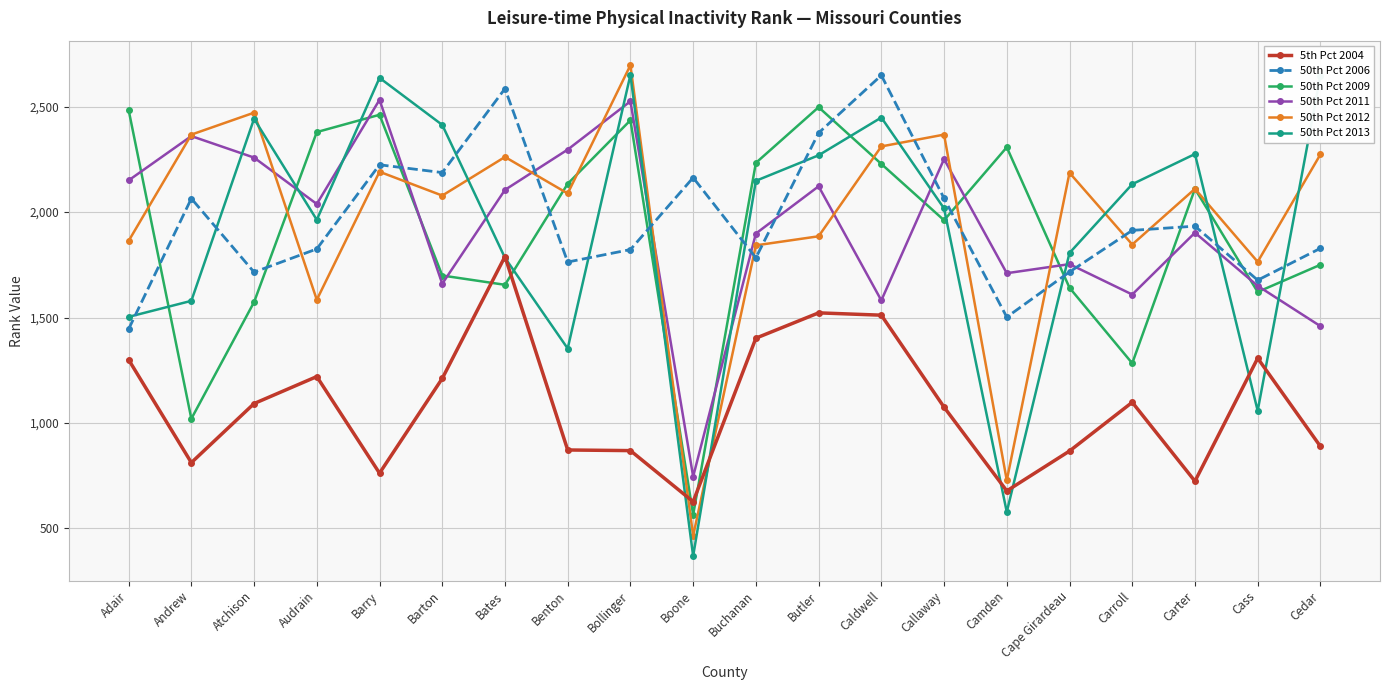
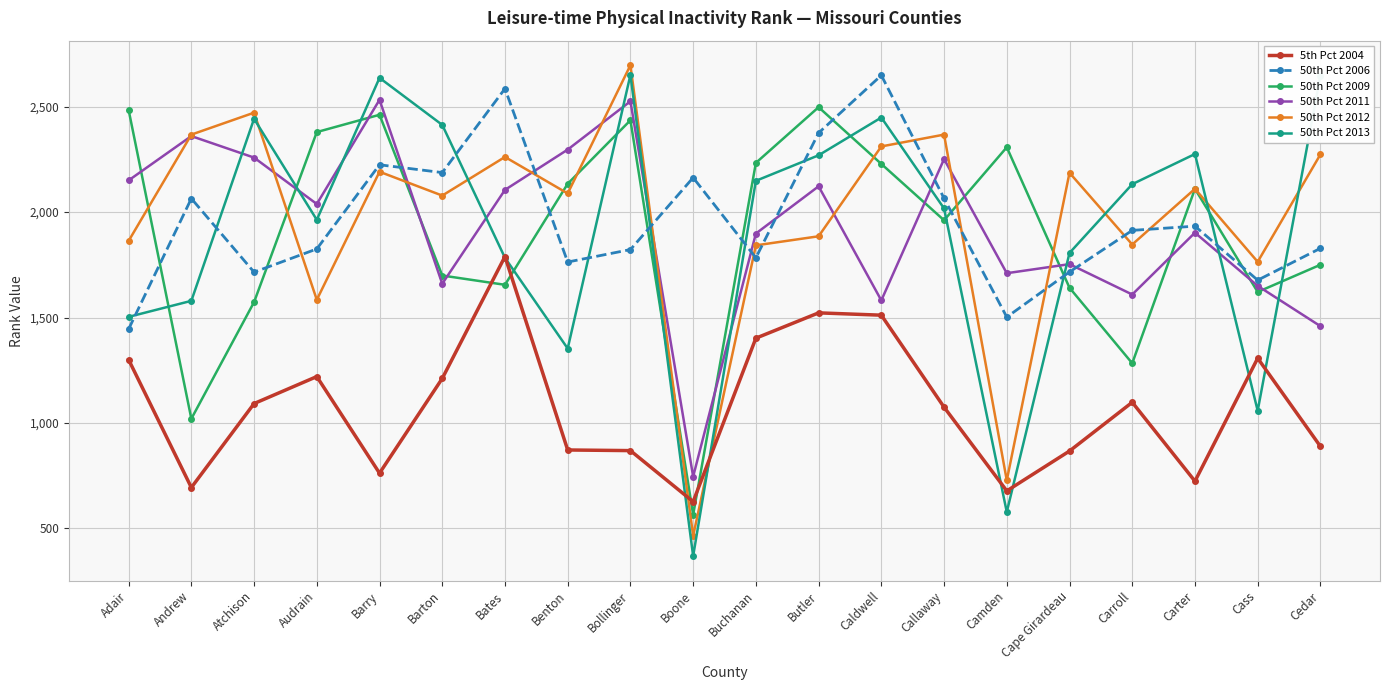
5th Pct 2004, Andrew: 810 -> 690
